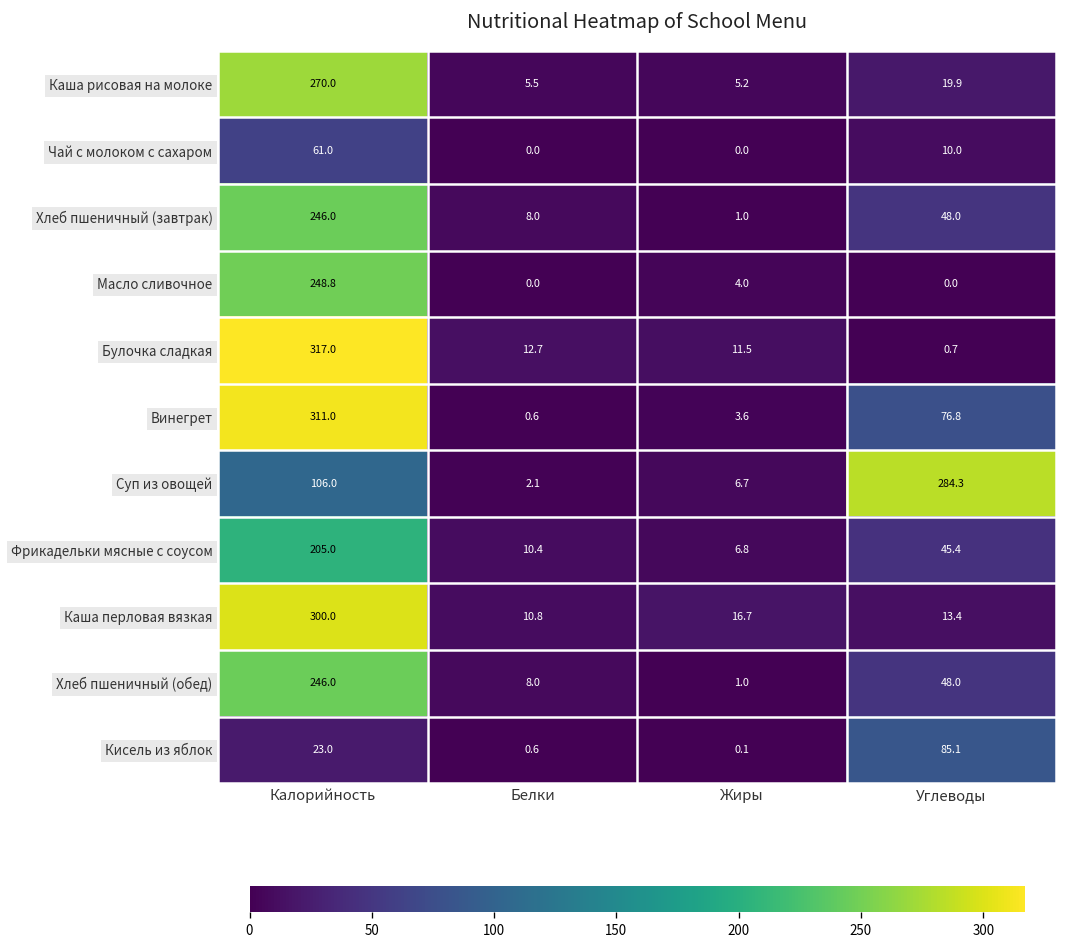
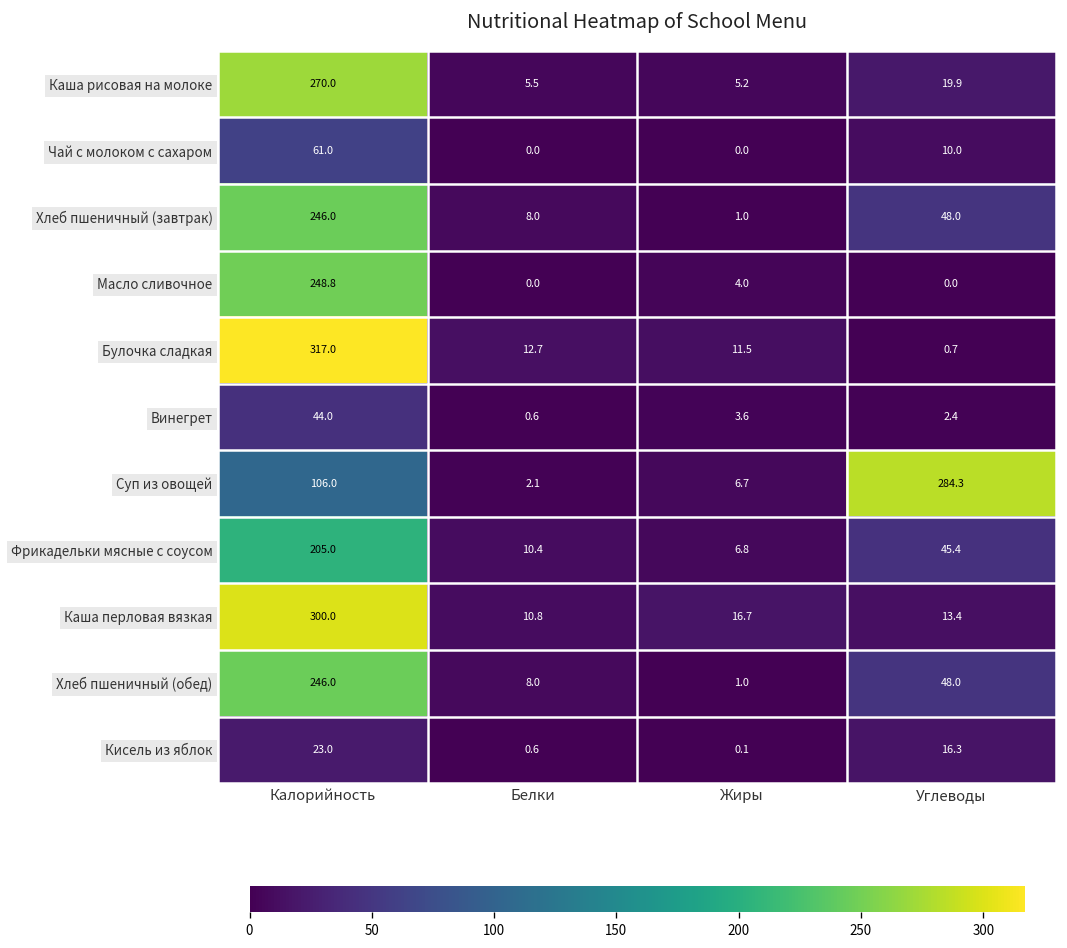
Винегрет, Калорийность: 311.0 -> 44.0
Винегрет, Углеводы: 76.8 -> 2.4
Кисель из яблок, Углеводы: 85.1 -> 16.3
